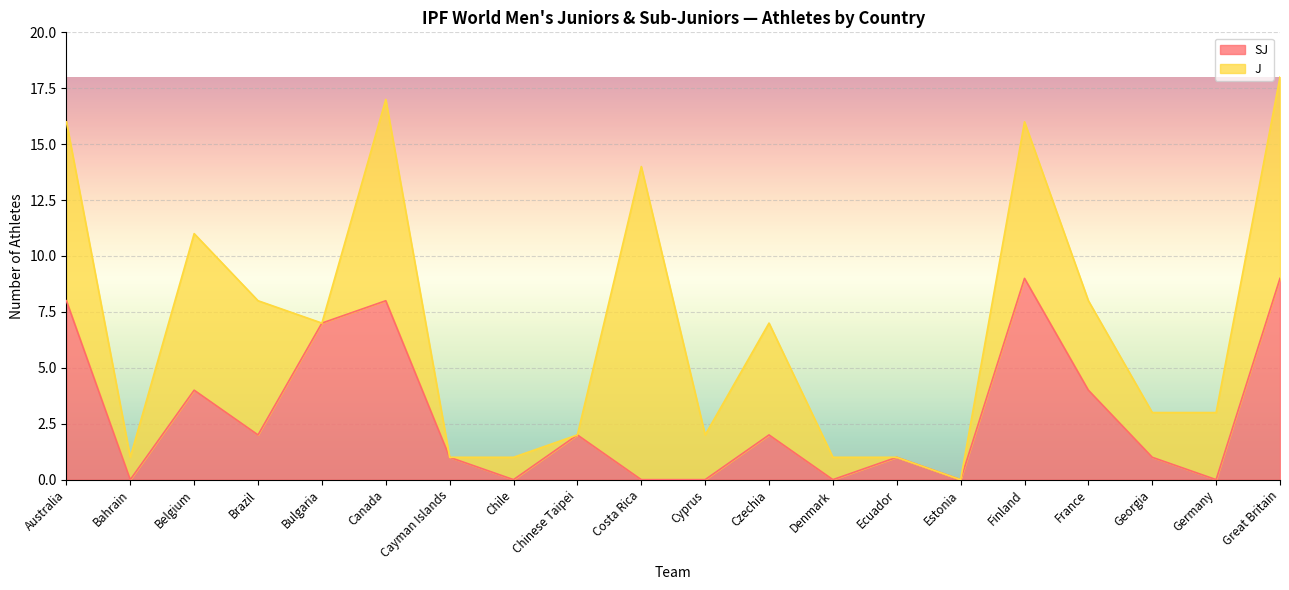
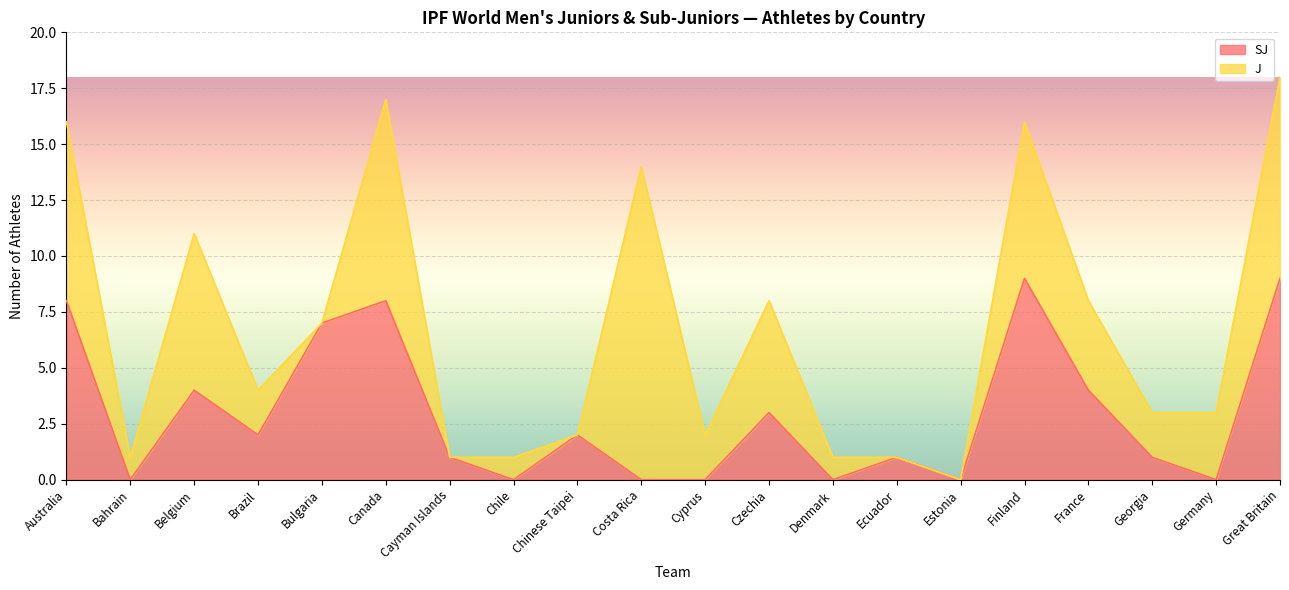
J, Brazil: 6 -> 2
SJ, Czechia: 2 -> 3
